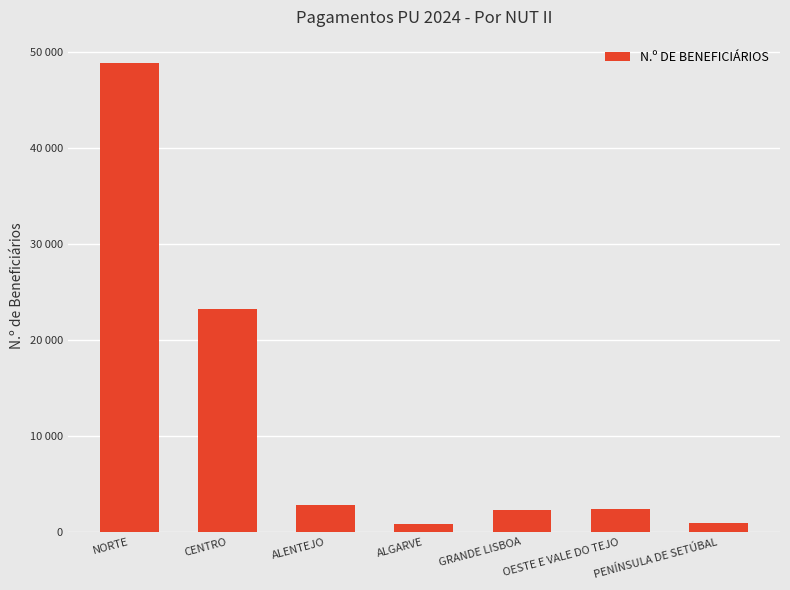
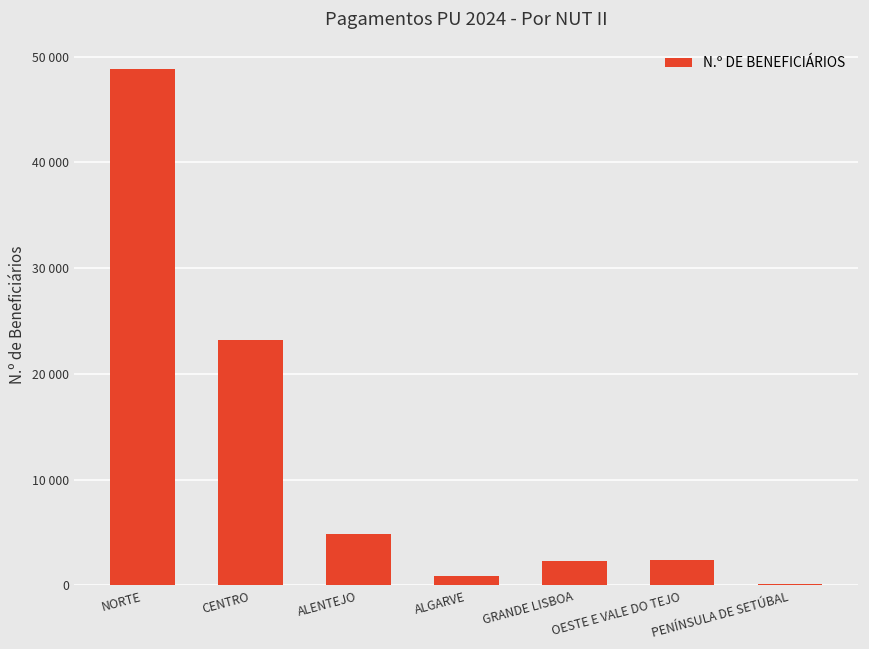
ALENTEJO: 3000 -> 5000
PENÍNSULA DE SETÚBAL: 1000 -> 0
